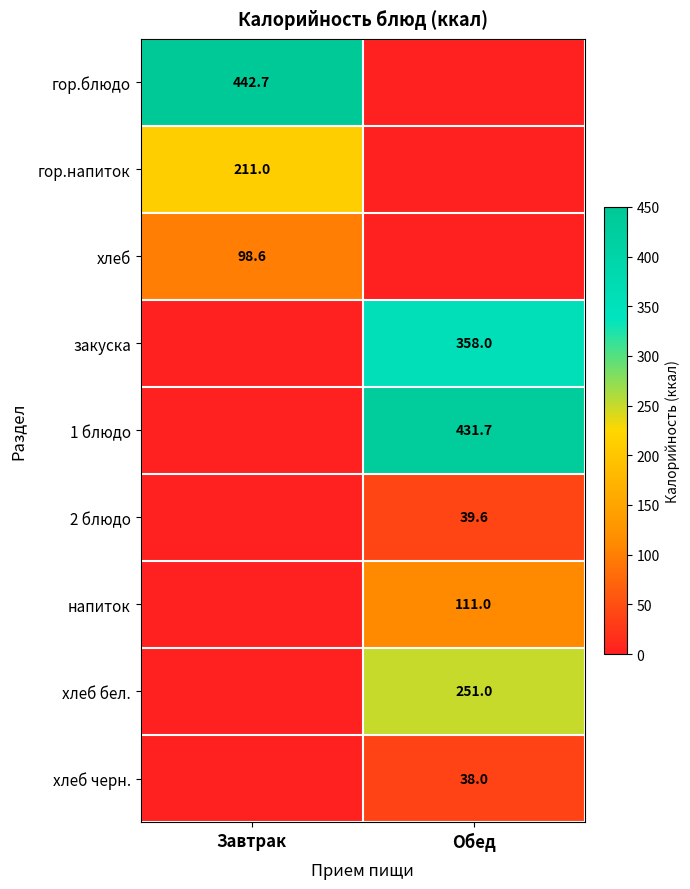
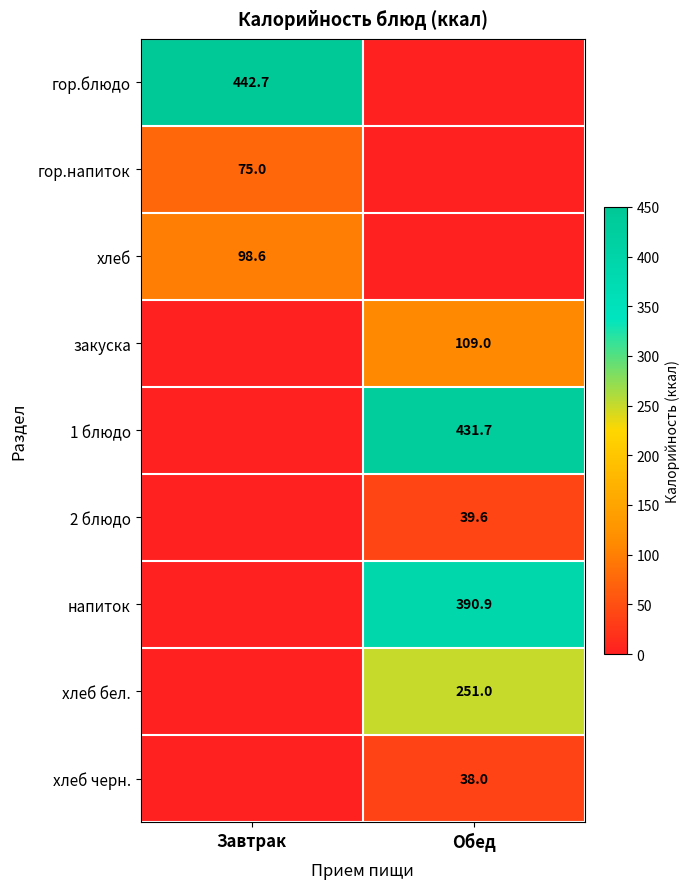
гор.напиток, Завтрак: 211.0 -> 75.0
закуска, Обед: 358.0 -> 109.0
напиток, Обед: 111.0 -> 390.9
